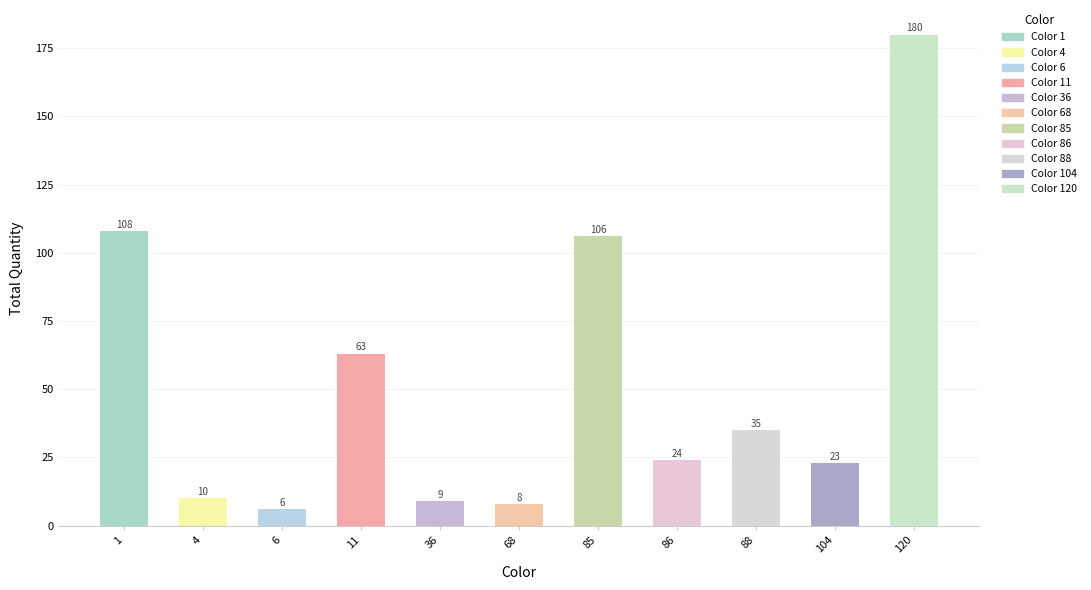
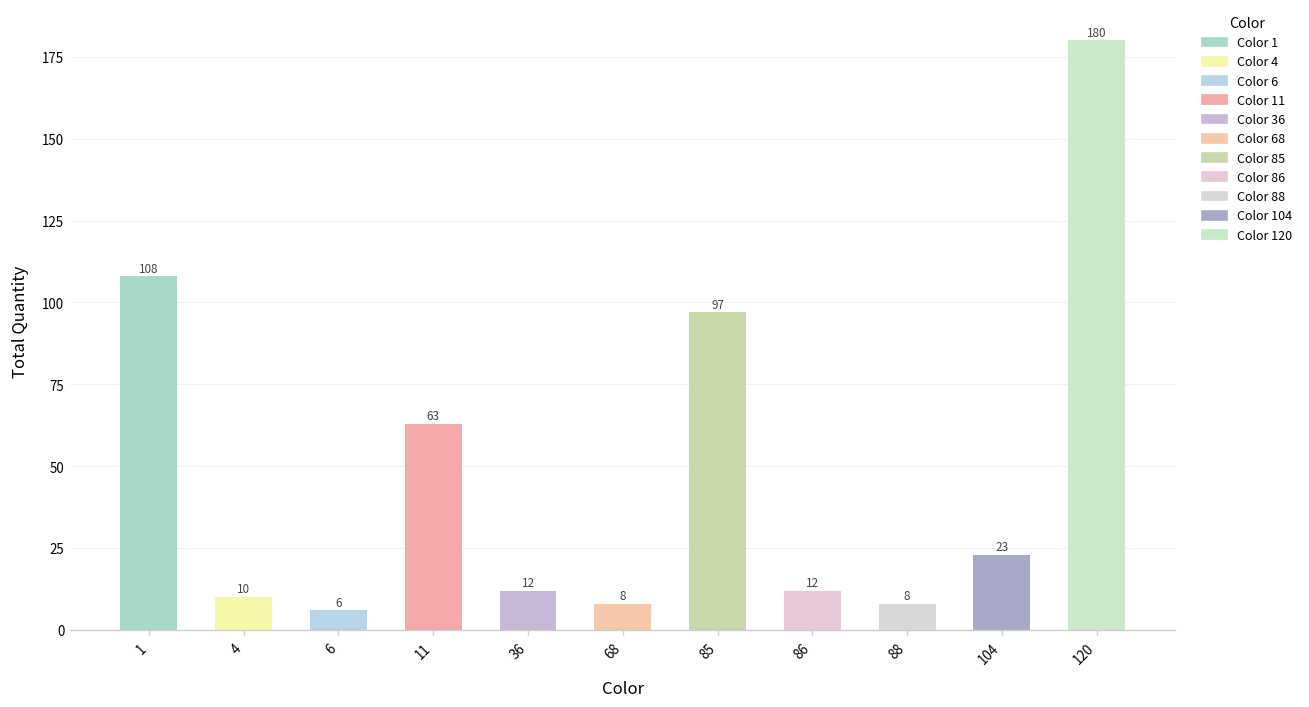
36: 9 -> 12
85: 106 -> 97
86: 24 -> 12
88: 35 -> 8
